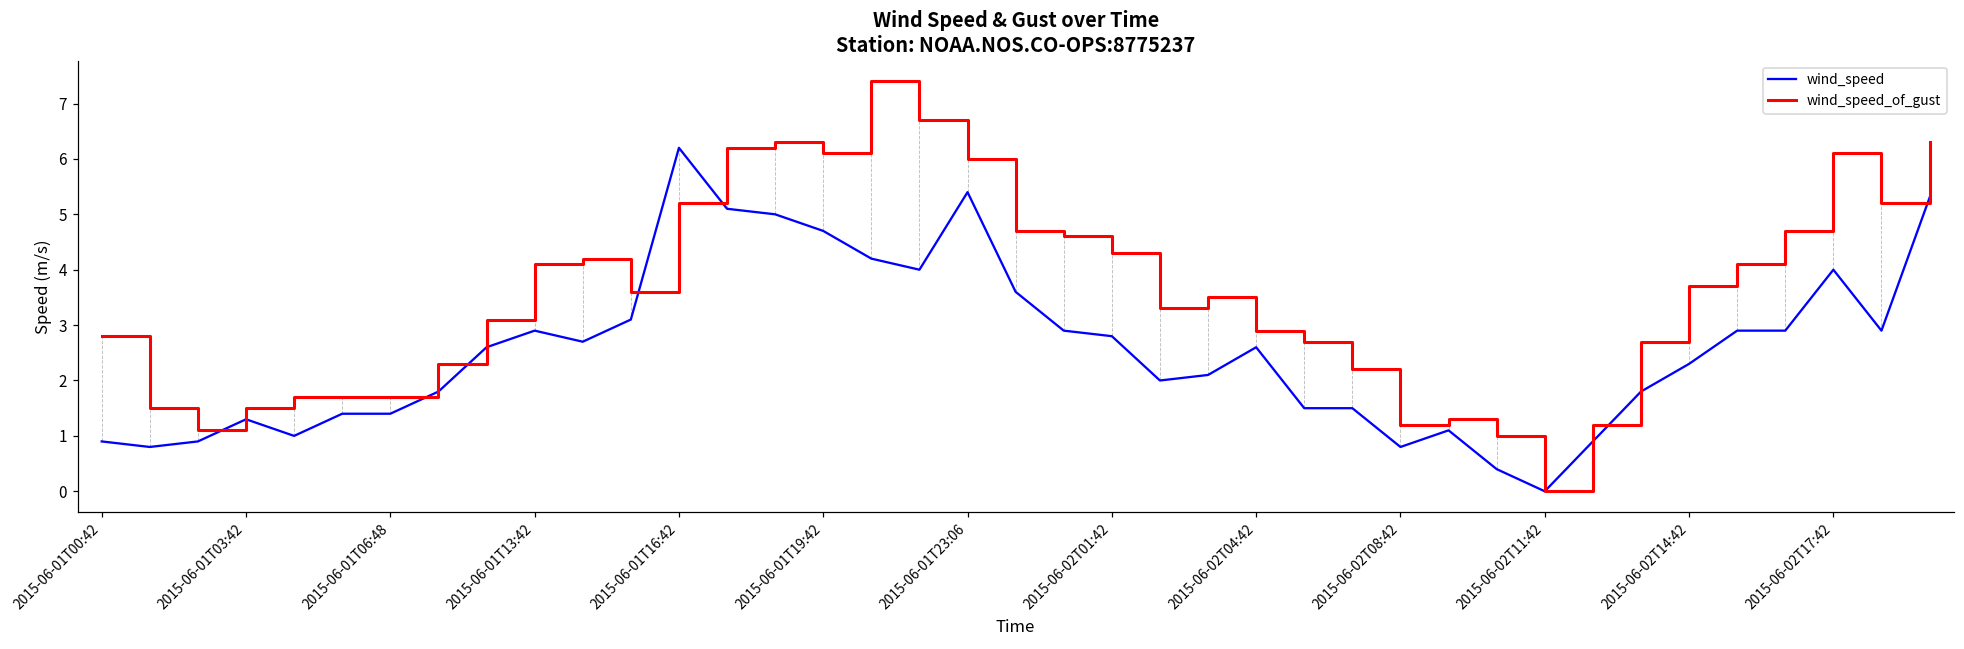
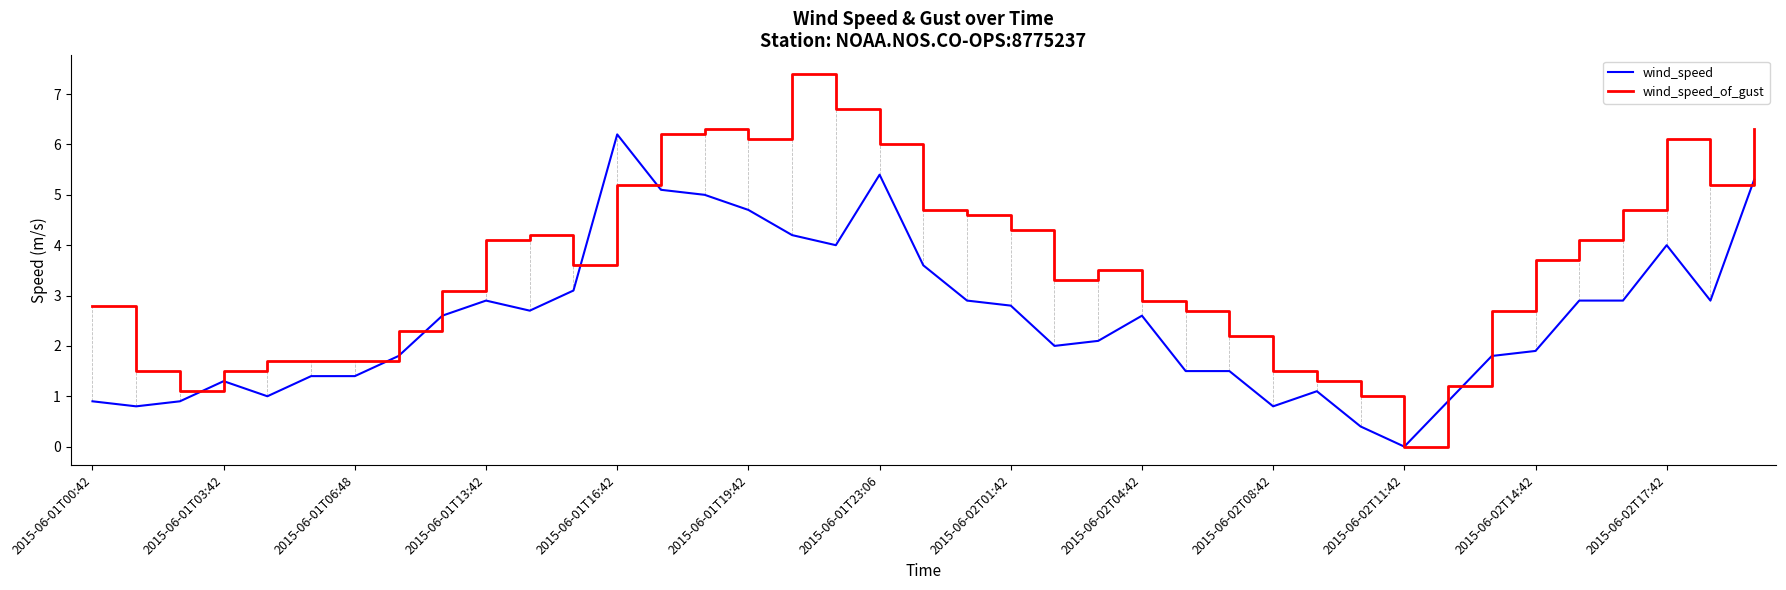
wind_speed_of_gust, 2015-06-02T08:42: 1.2 -> 1.5
wind_speed, 2015-06-02T14:42: 2.3 -> 1.9
